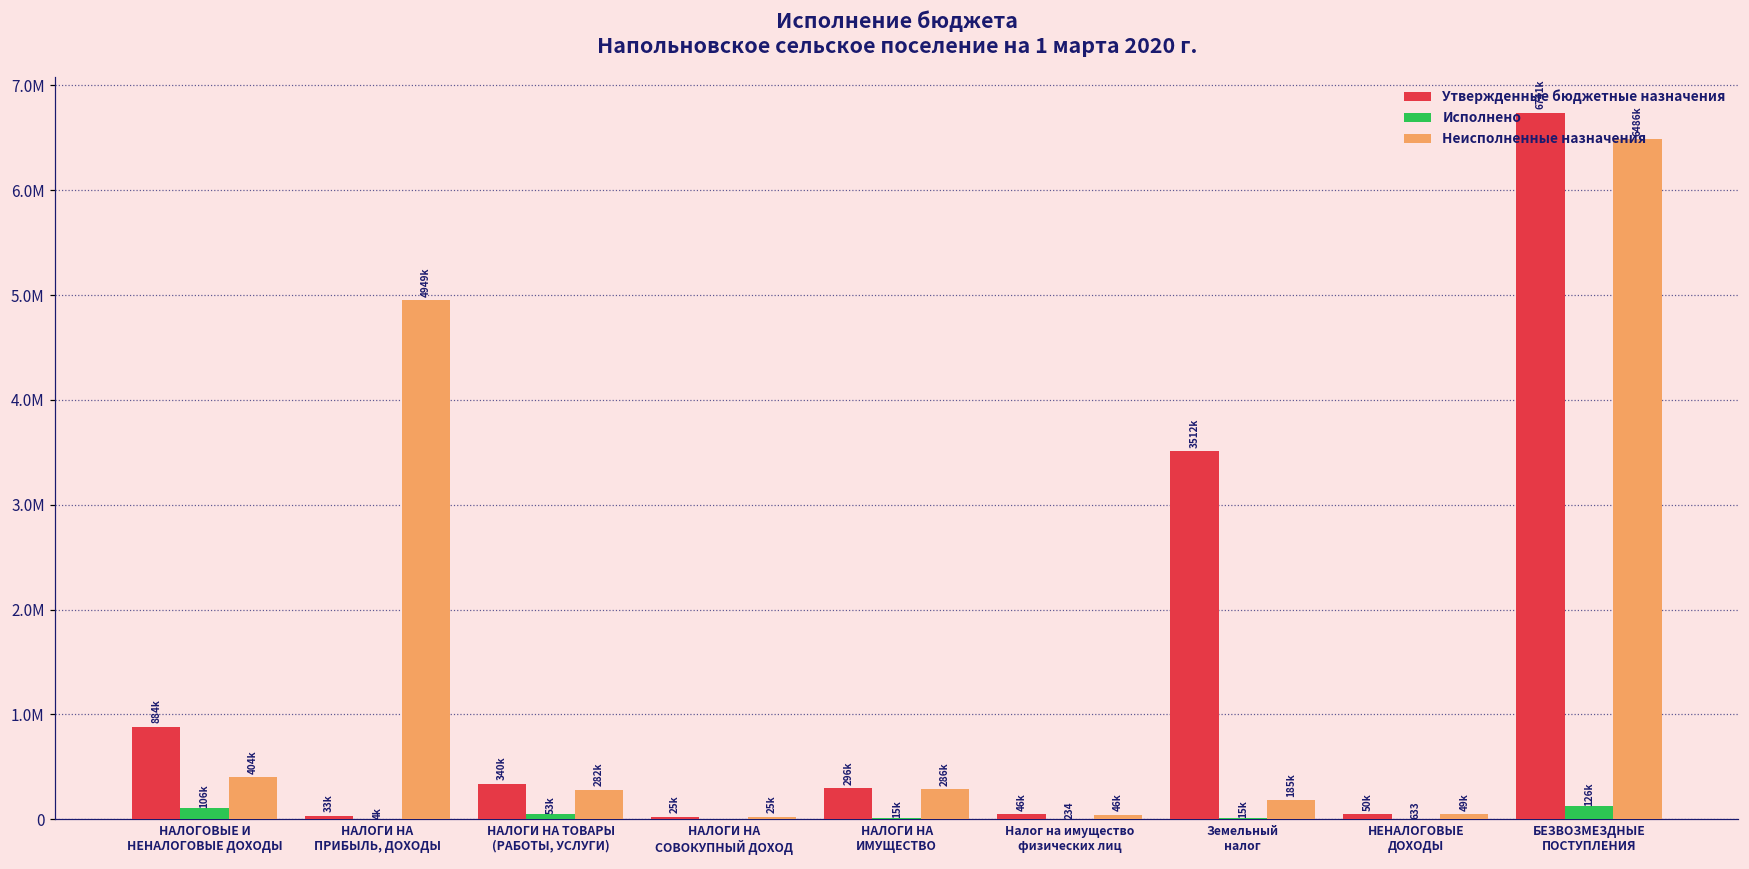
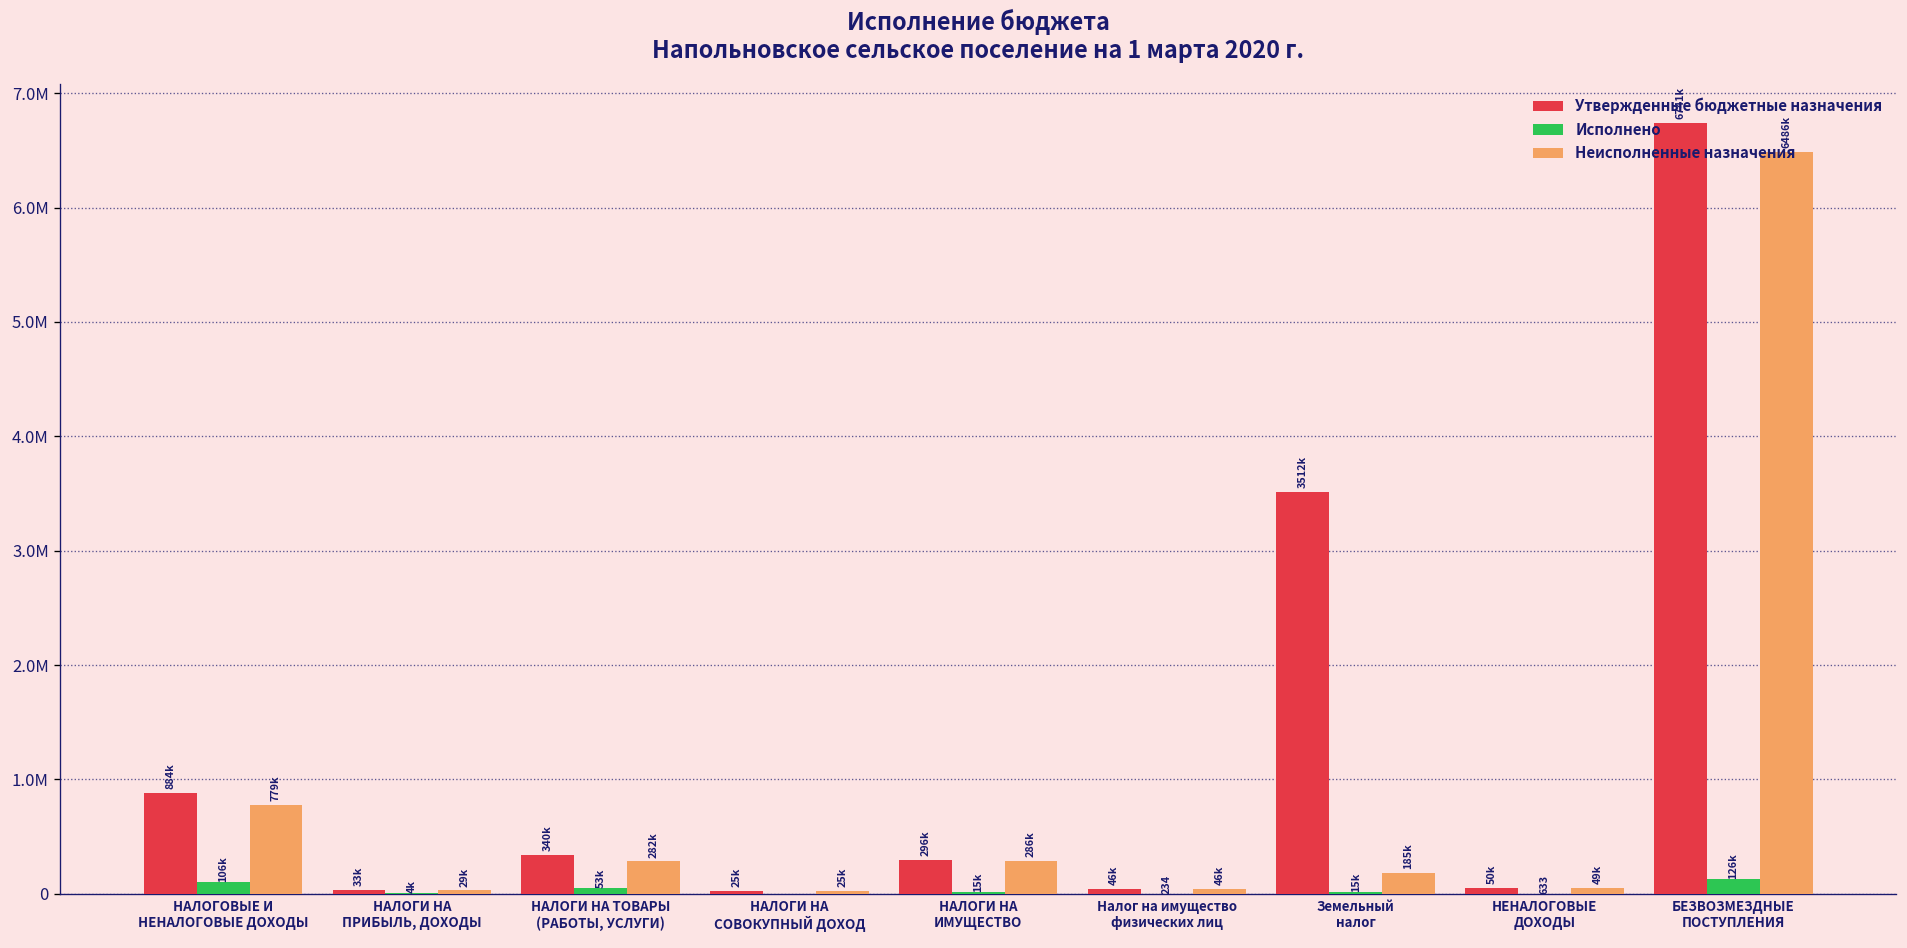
Неисполненные назначения, НАЛОГОВЫЕ И НЕНАЛОГОВЫЕ ДОХОДЫ: 404k -> 779k
Неисполненные назначения, НАЛОГИ НА ПРИБЫЛЬ, ДОХОДЫ: 4949k -> 29k
